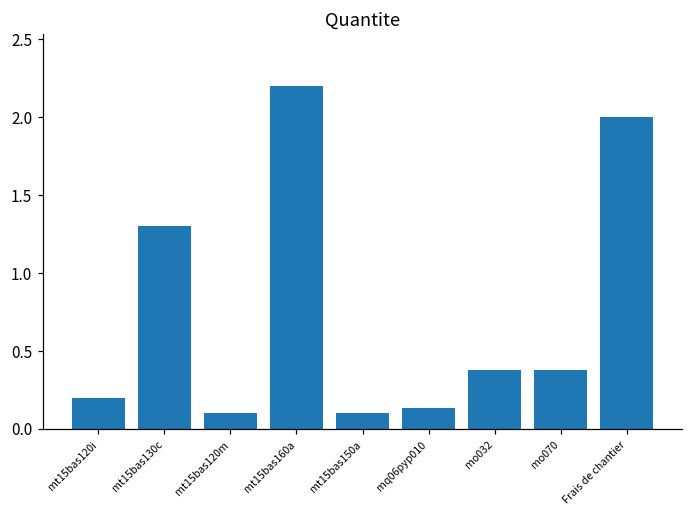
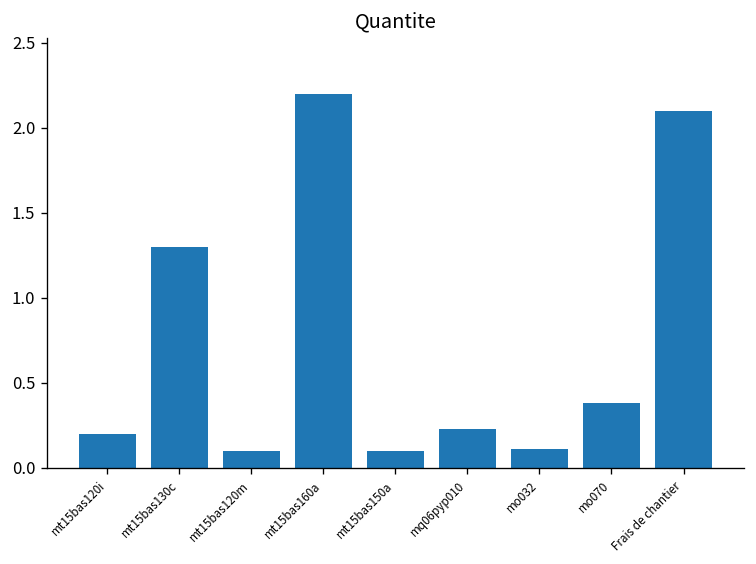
mq06pyp010: 0.14 -> 0.23
mo032: 0.38 -> 0.11
Frais de chantier: 2.0 -> 2.1
